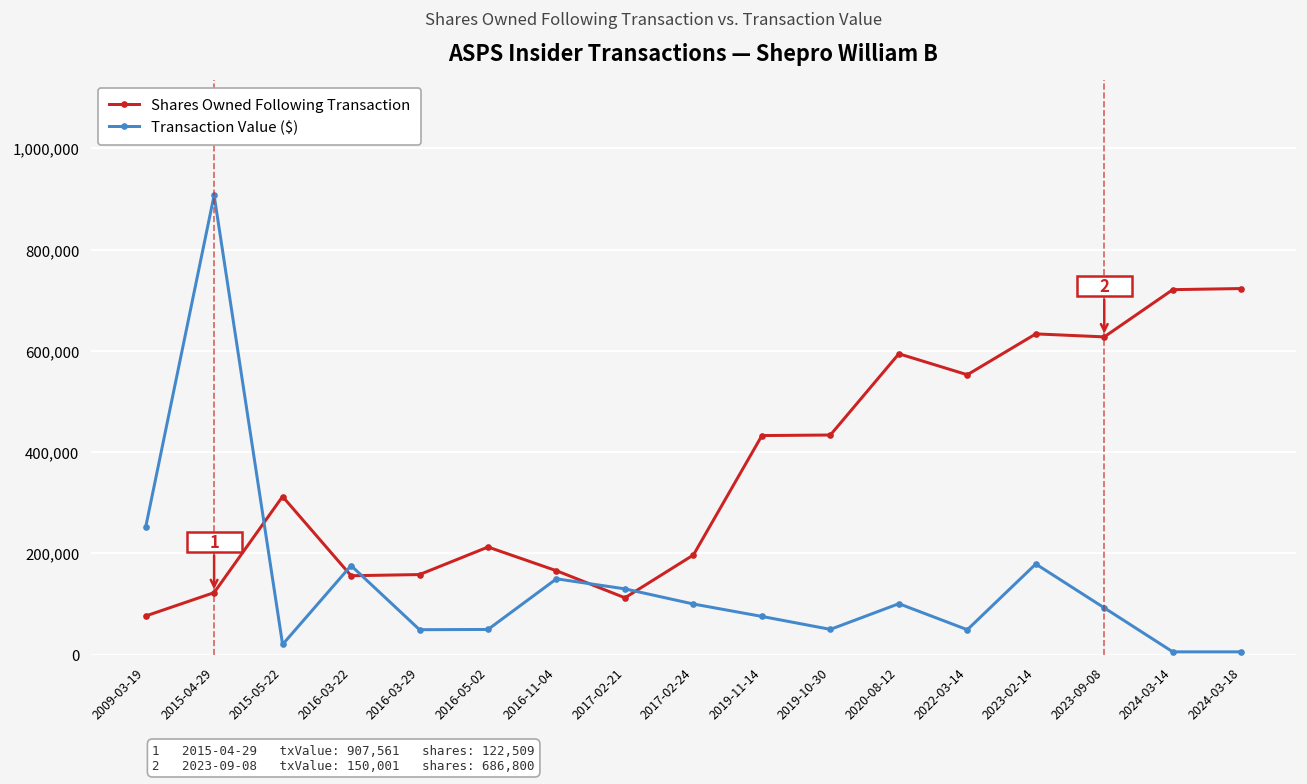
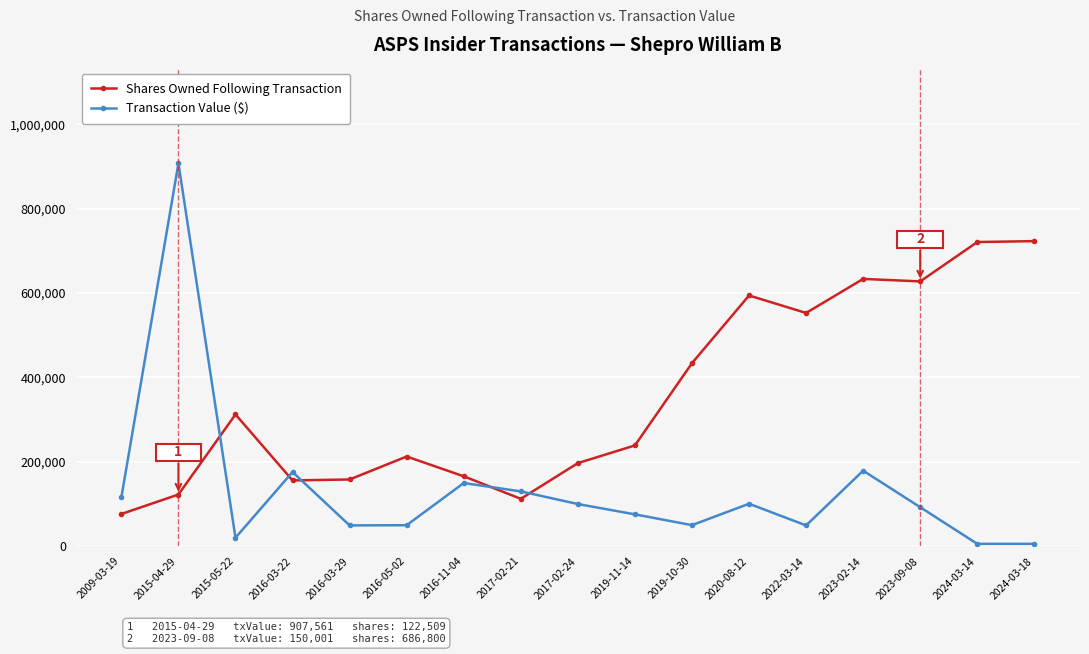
Transaction Value ($), 2009-03-19: 250,000 -> 120,000
Shares Owned Following Transaction, 2019-11-14: 430,000 -> 240,000
